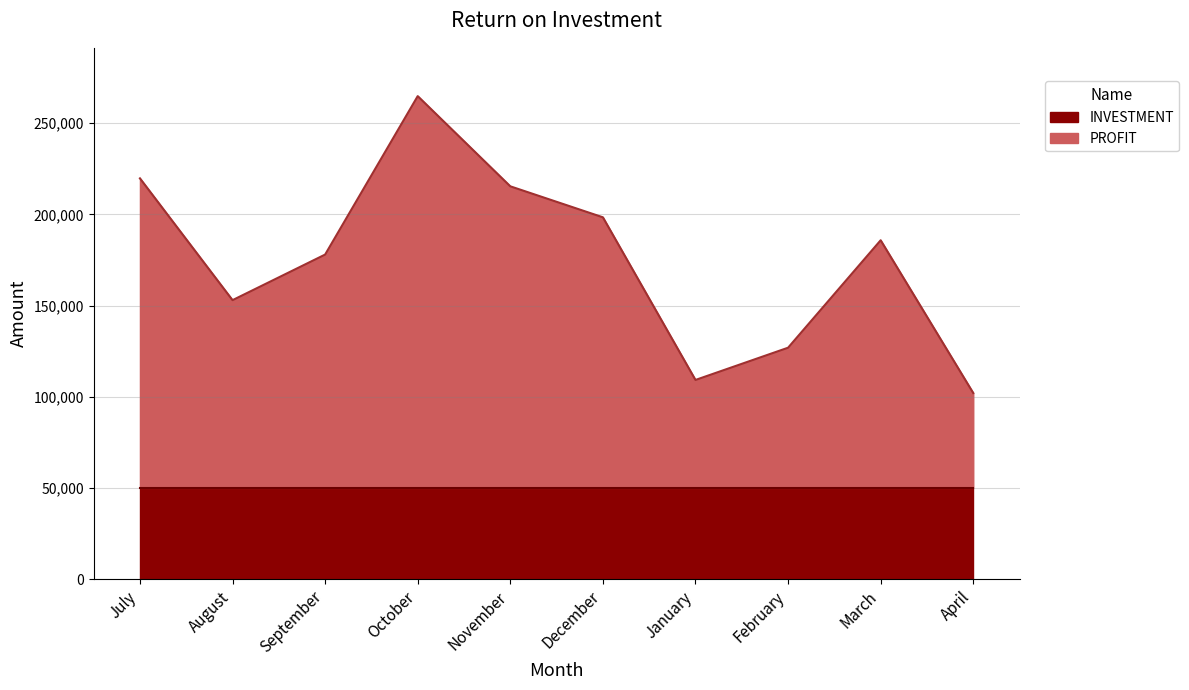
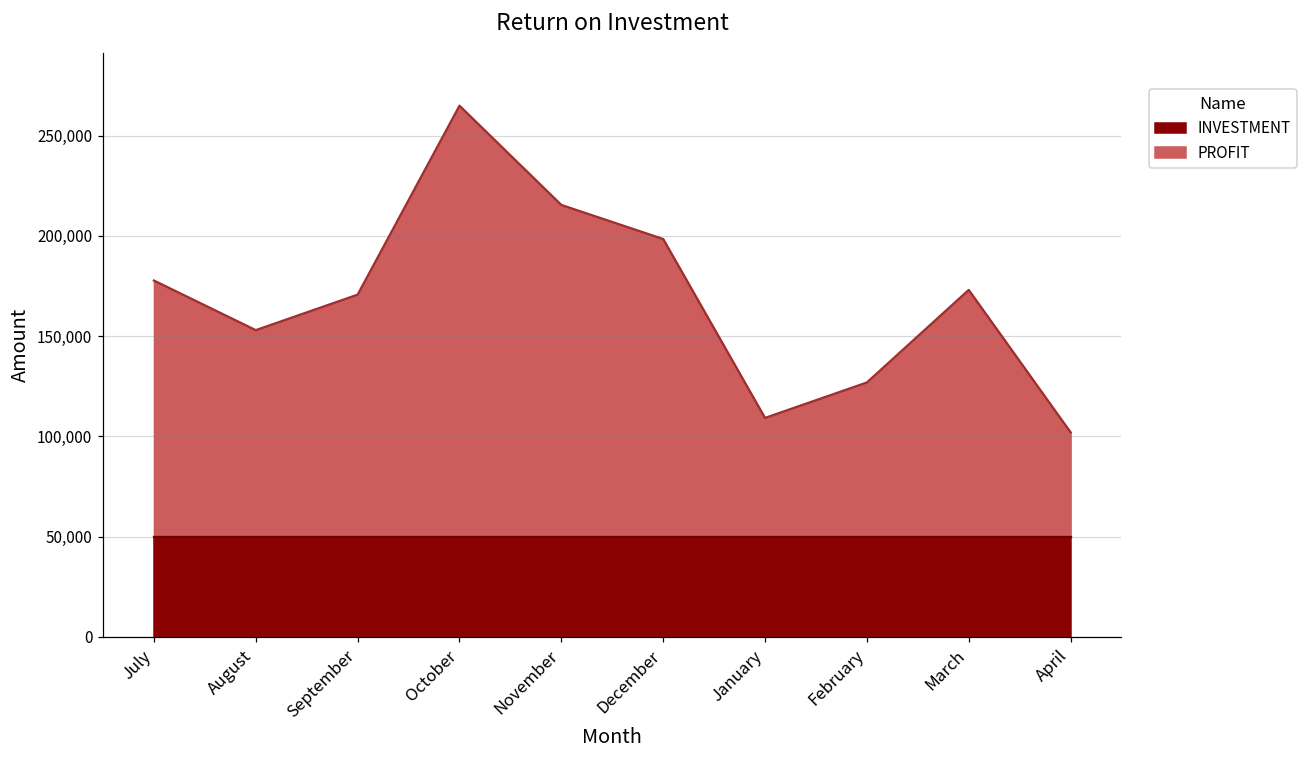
PROFIT, July: 220,000 -> 178,000
PROFIT, September: 178,000 -> 171,000
PROFIT, March: 186,000 -> 173,000
